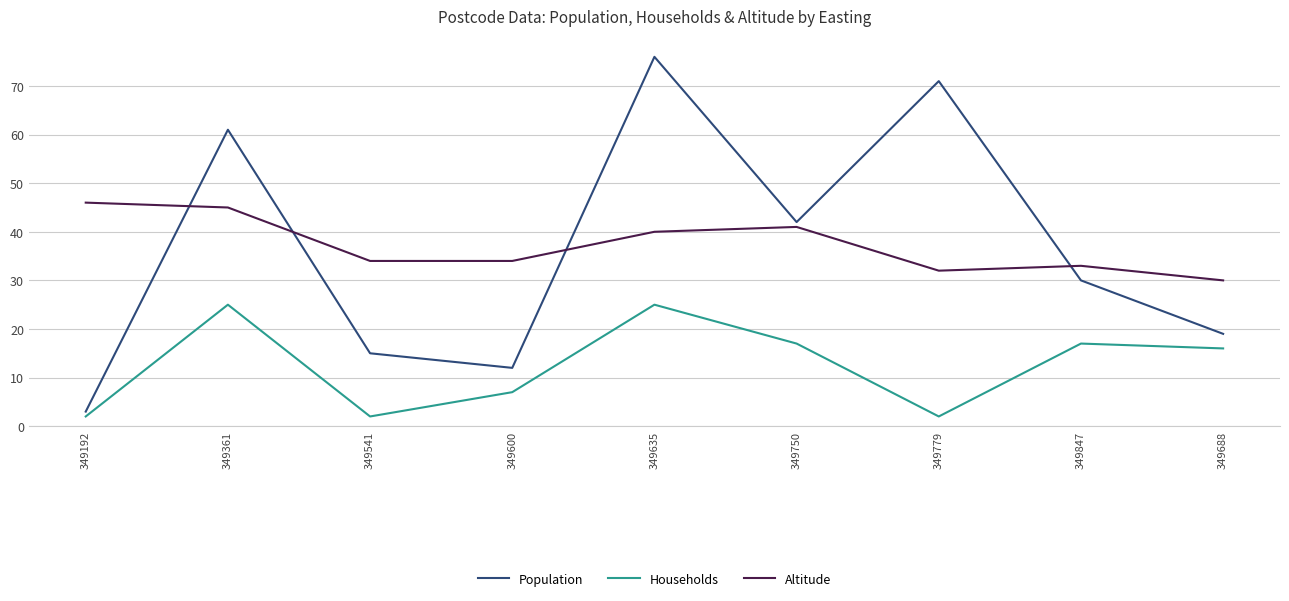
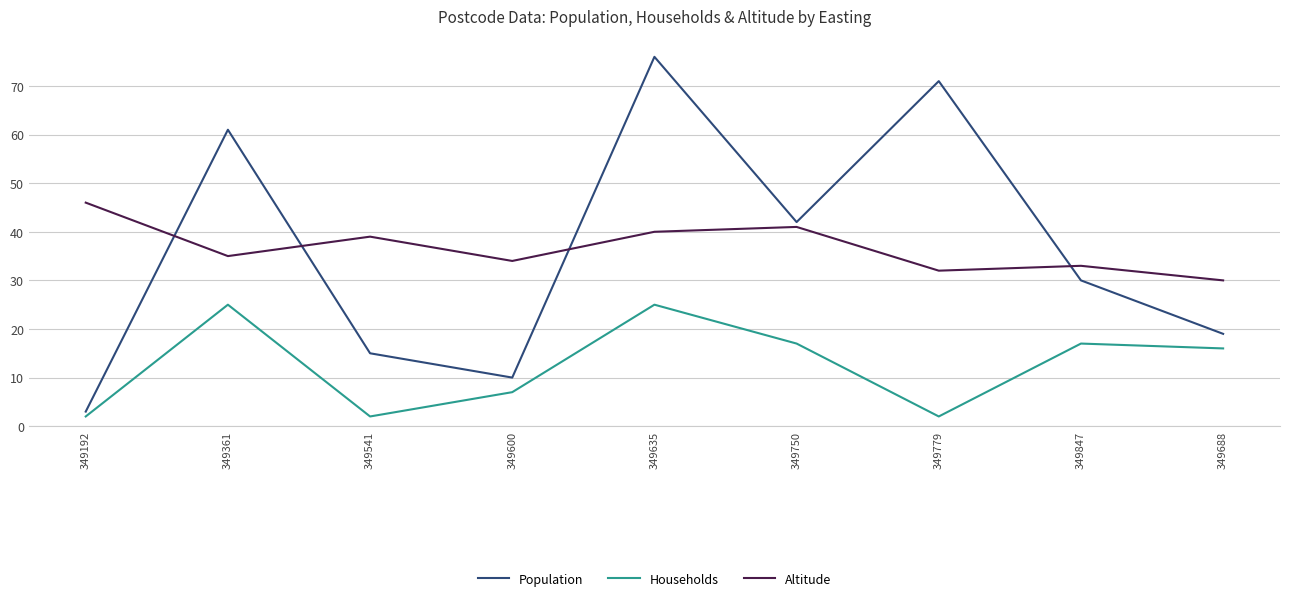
Altitude, 349361: 45 -> 35
Altitude, 349541: 34 -> 39
Population, 349600: 12 -> 10
